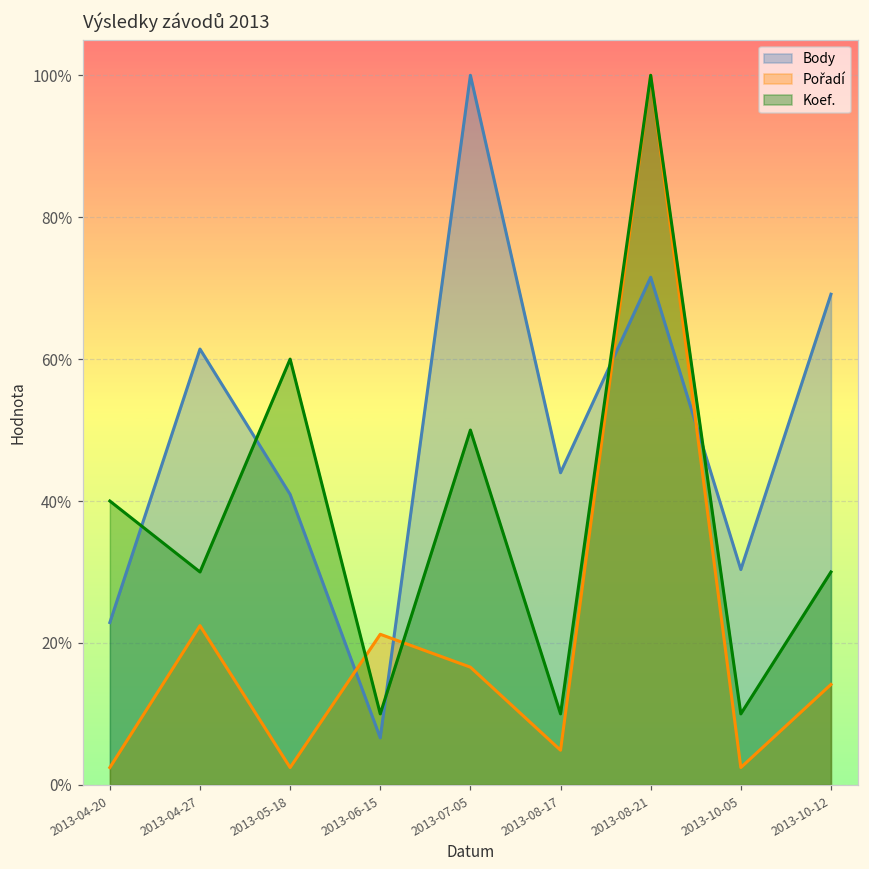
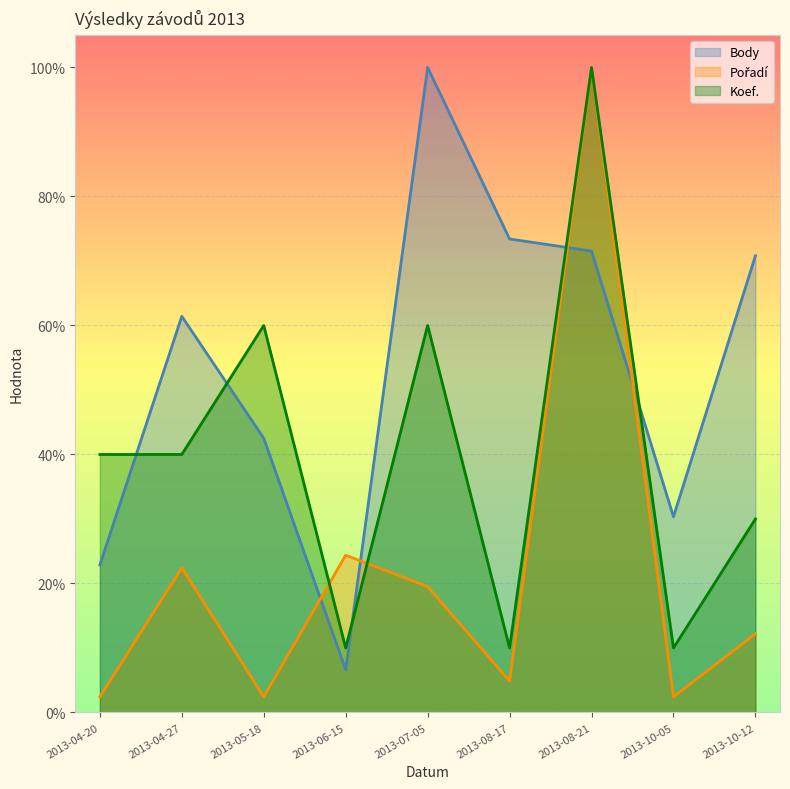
Koef., 2013-04-27: 30% -> 40%
Body, 2013-05-18: 41% -> 43%
Pořadí, 2013-06-15: 21% -> 24%
Pořadí, 2013-07-05: 17% -> 20%
Koef., 2013-07-05: 50% -> 60%
Body, 2013-08-17: 44% -> 73%
Body, 2013-10-12: 69% -> 71%
Pořadí, 2013-10-12: 14% -> 12%
